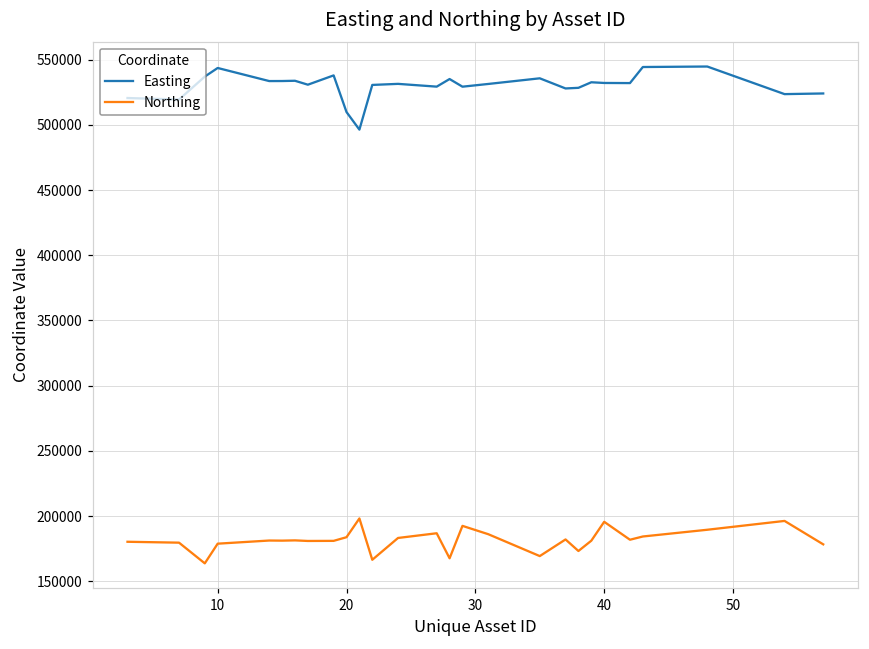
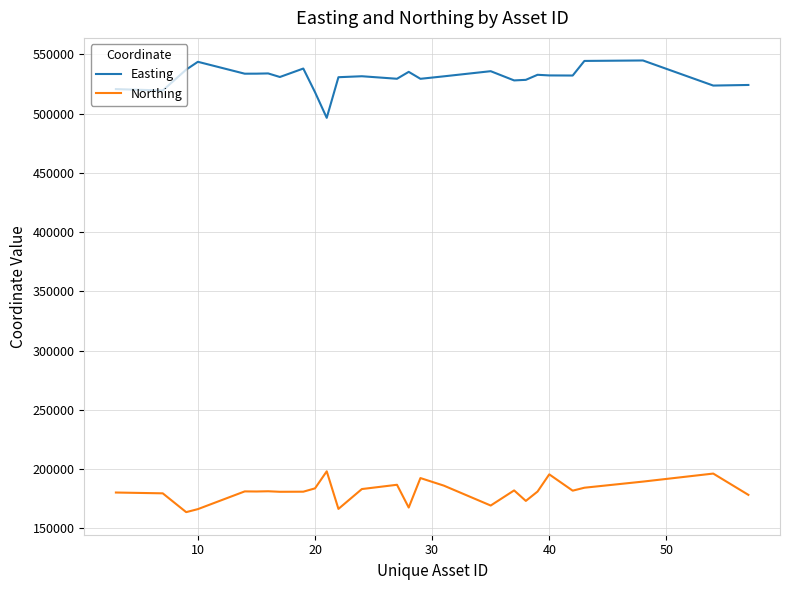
Northing, 10: 179000 -> 166000
Easting, 20: 510000 -> 518000
